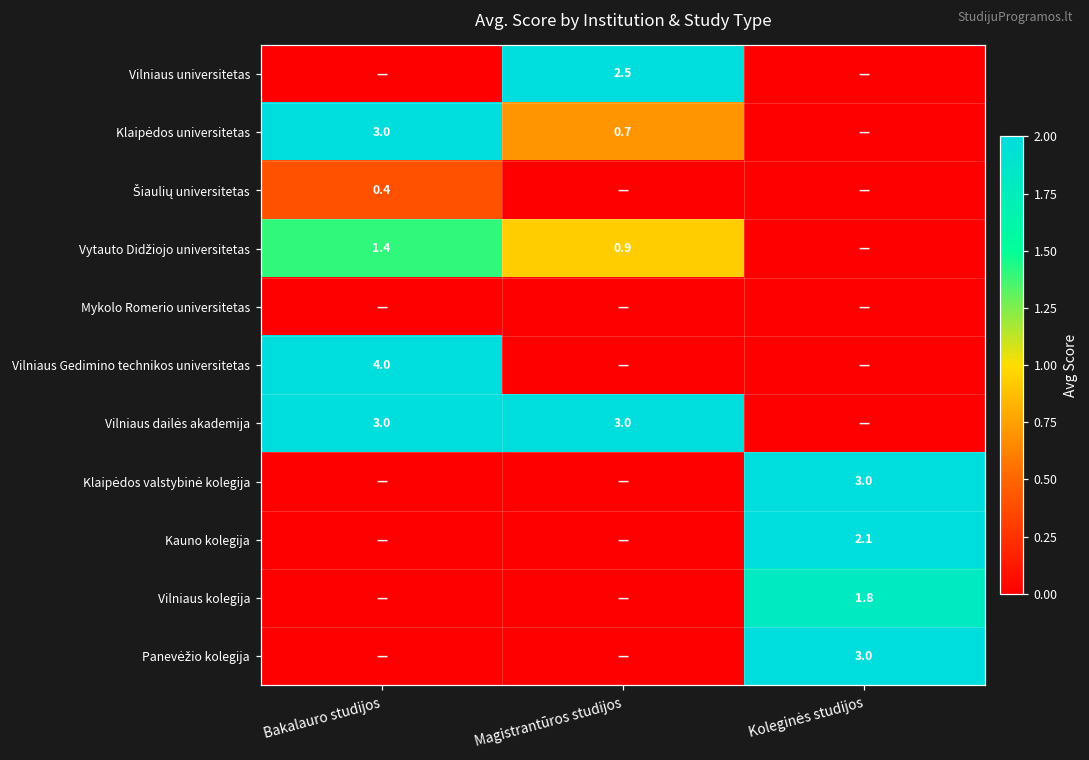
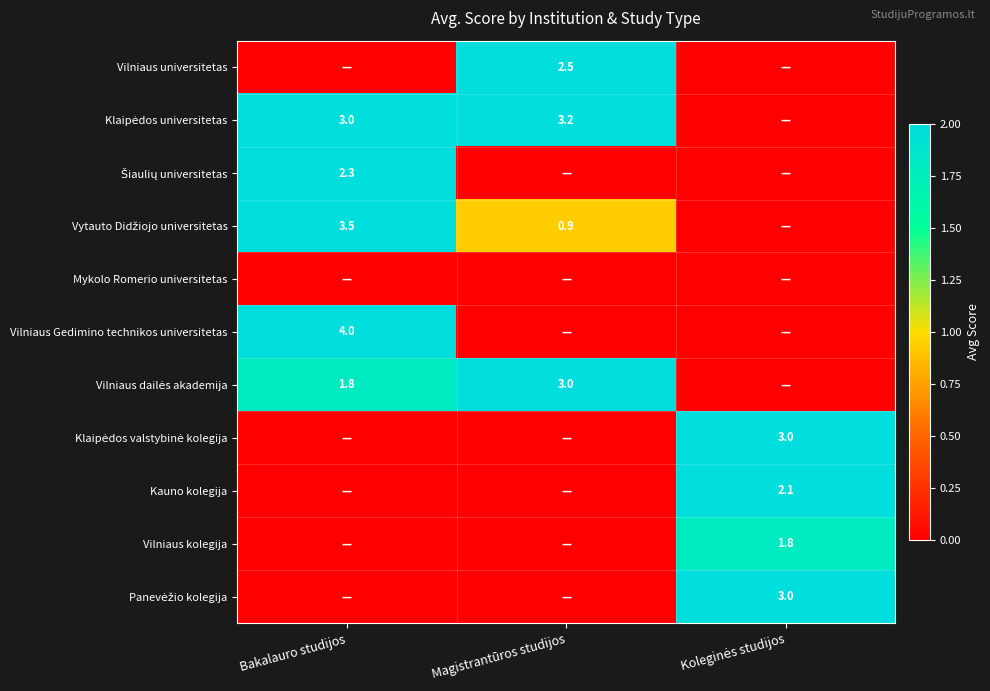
Klaipėdos universitetas, Magistrantūros studijos: 0.7 -> 3.2
Šiaulių universitetas, Bakalauro studijos: 0.4 -> 2.3
Vytauto Didžiojo universitetas, Bakalauro studijos: 1.4 -> 3.5
Vilniaus dailės akademija, Bakalauro studijos: 3.0 -> 1.8
